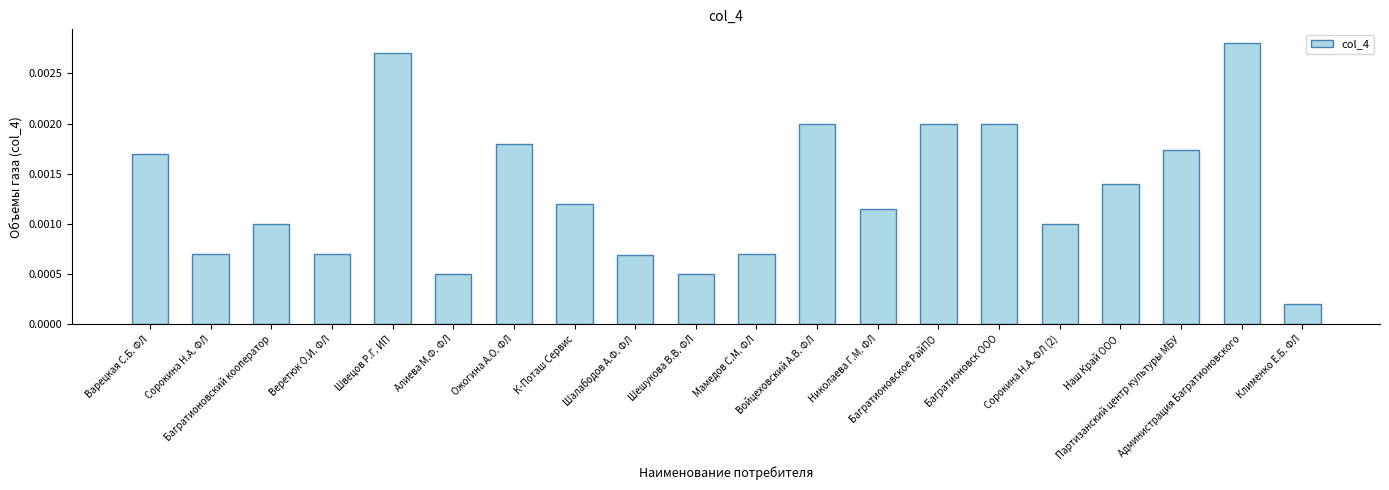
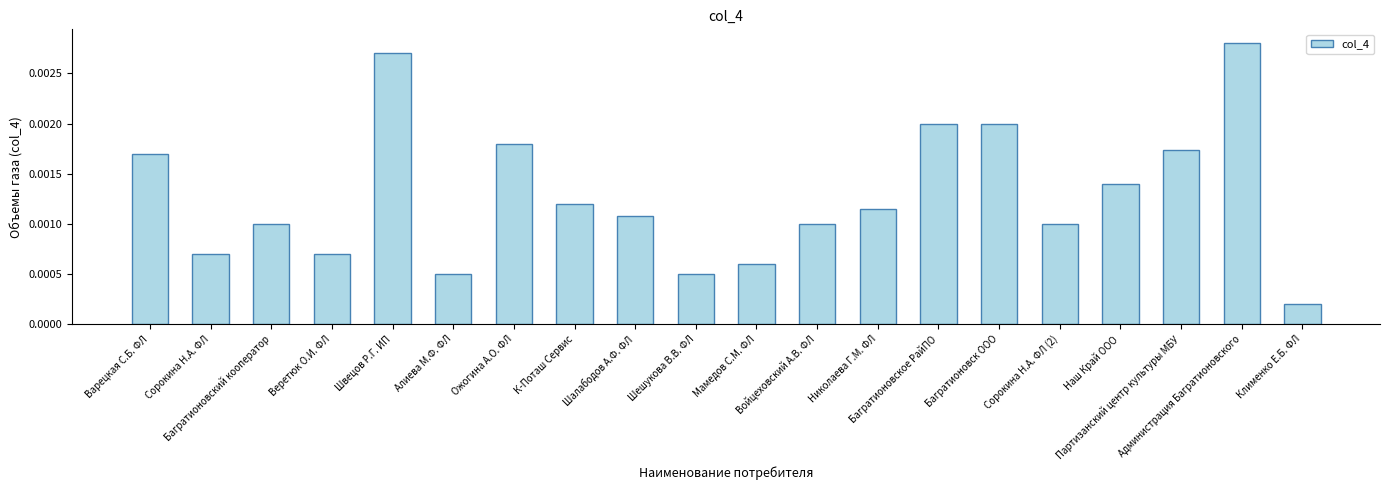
Шалабодов А.Ф. ФЛ: 0.00068 -> 0.00108
Мамедов С.М. ФЛ: 0.0007 -> 0.0006
Войцеховский А.В. ФЛ: 0.002 -> 0.001
